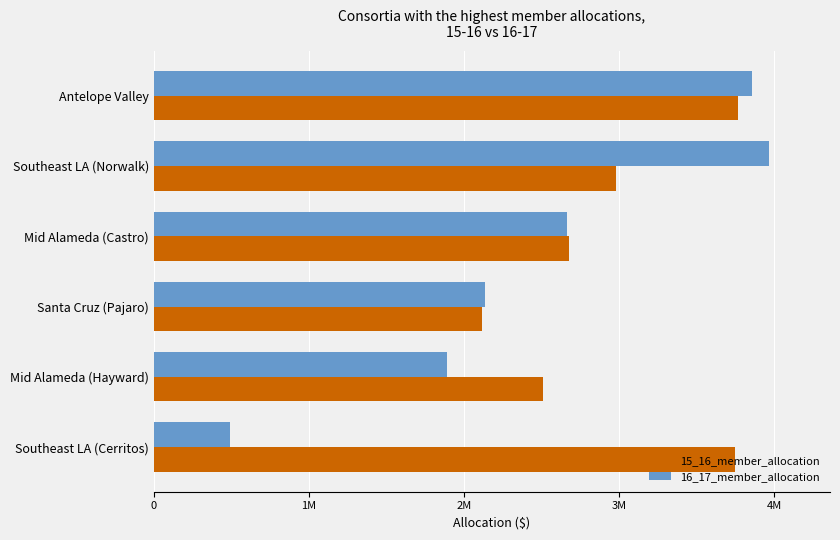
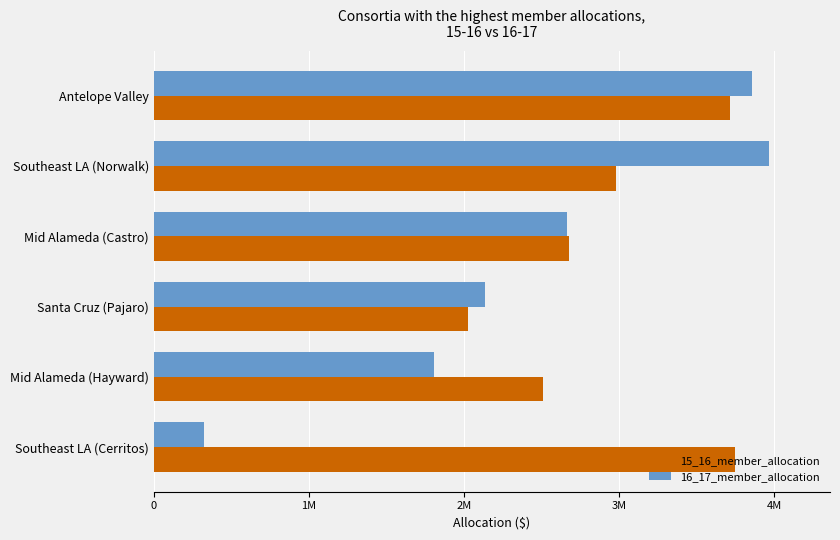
15_16_member_allocation, Antelope Valley: 3770000 -> 3710000
15_16_member_allocation, Santa Cruz (Pajaro): 2120000 -> 2020000
16_17_member_allocation, Mid Alameda (Hayward): 1890000 -> 1810000
16_17_member_allocation, Southeast LA (Cerritos): 490000 -> 330000
